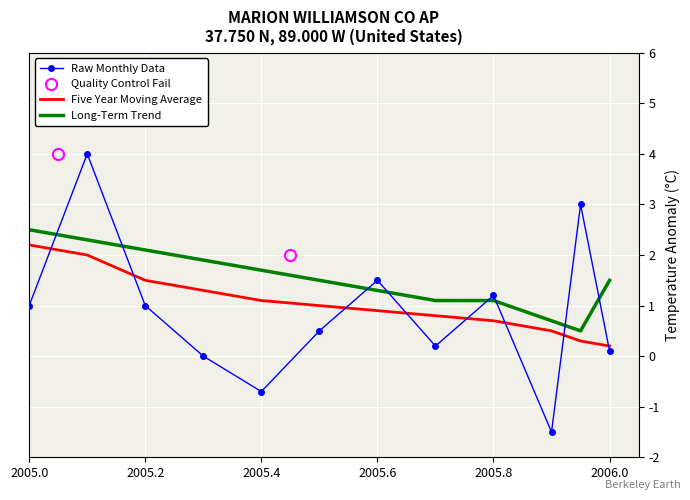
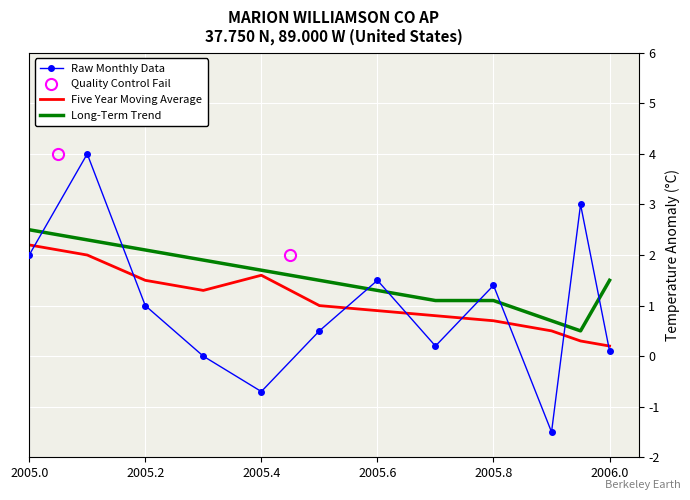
Raw Monthly Data, 2005.0: 1 -> 2
Five Year Moving Average, 2005.4: 1.1 -> 1.6
Raw Monthly Data, 2005.8: 1.2 -> 1.4
